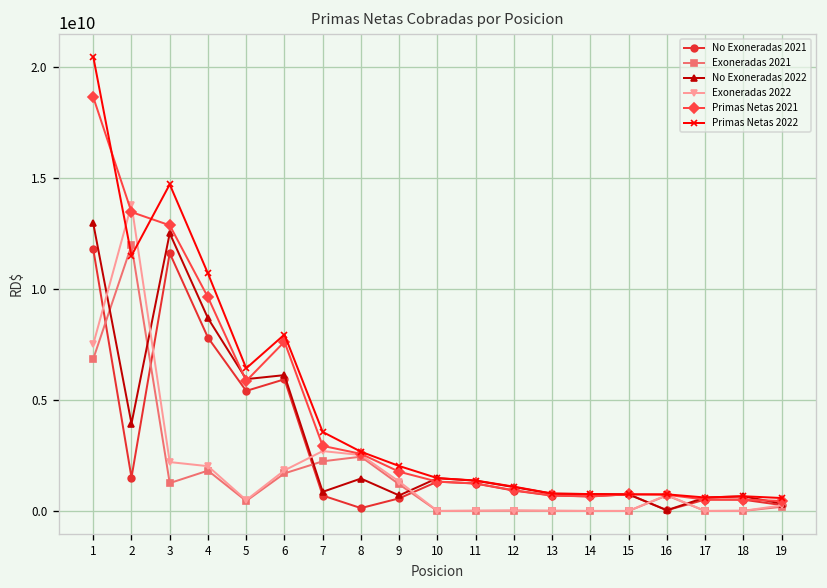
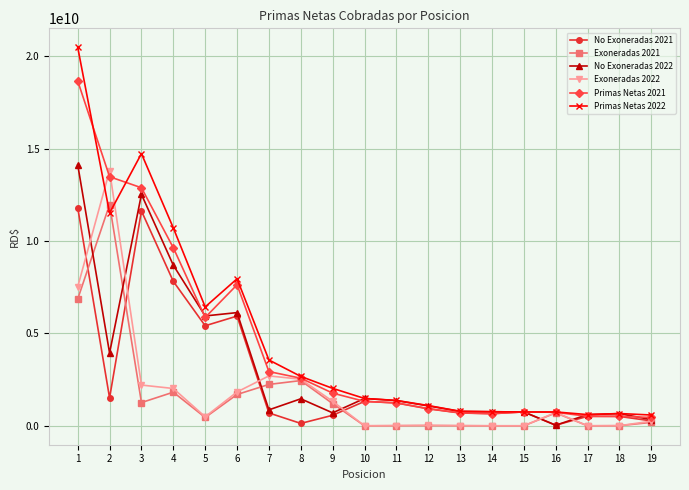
No Exoneradas 2022, 1: 13000000000 -> 14100000000
